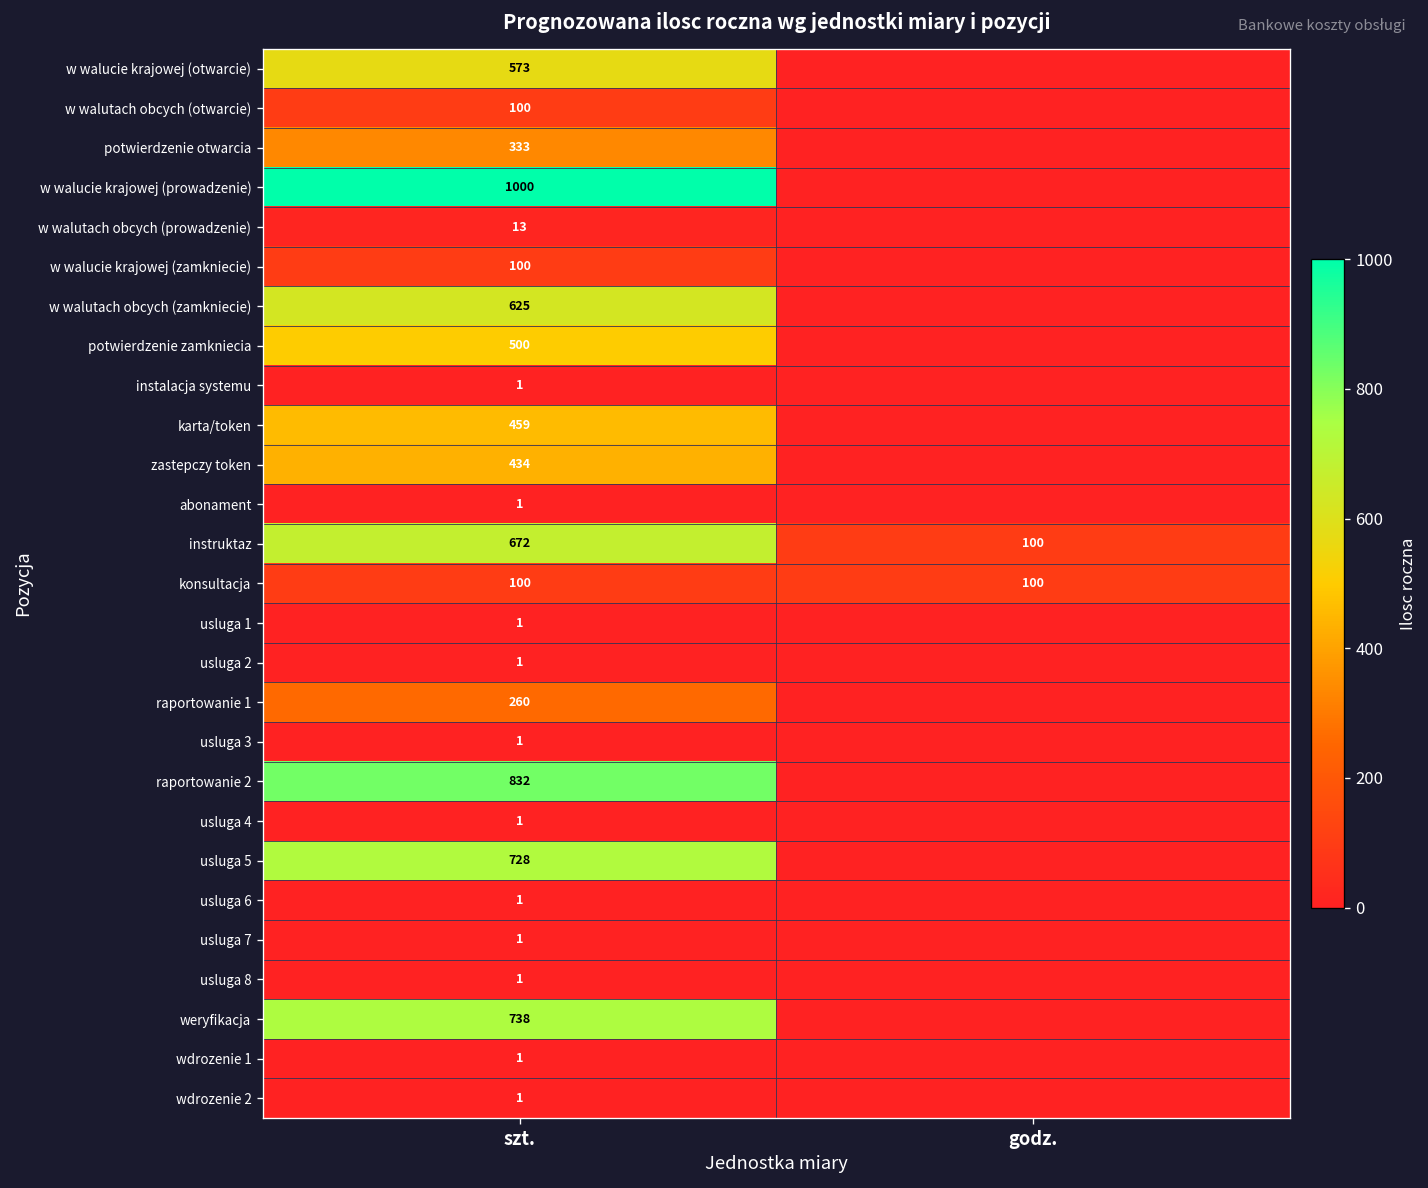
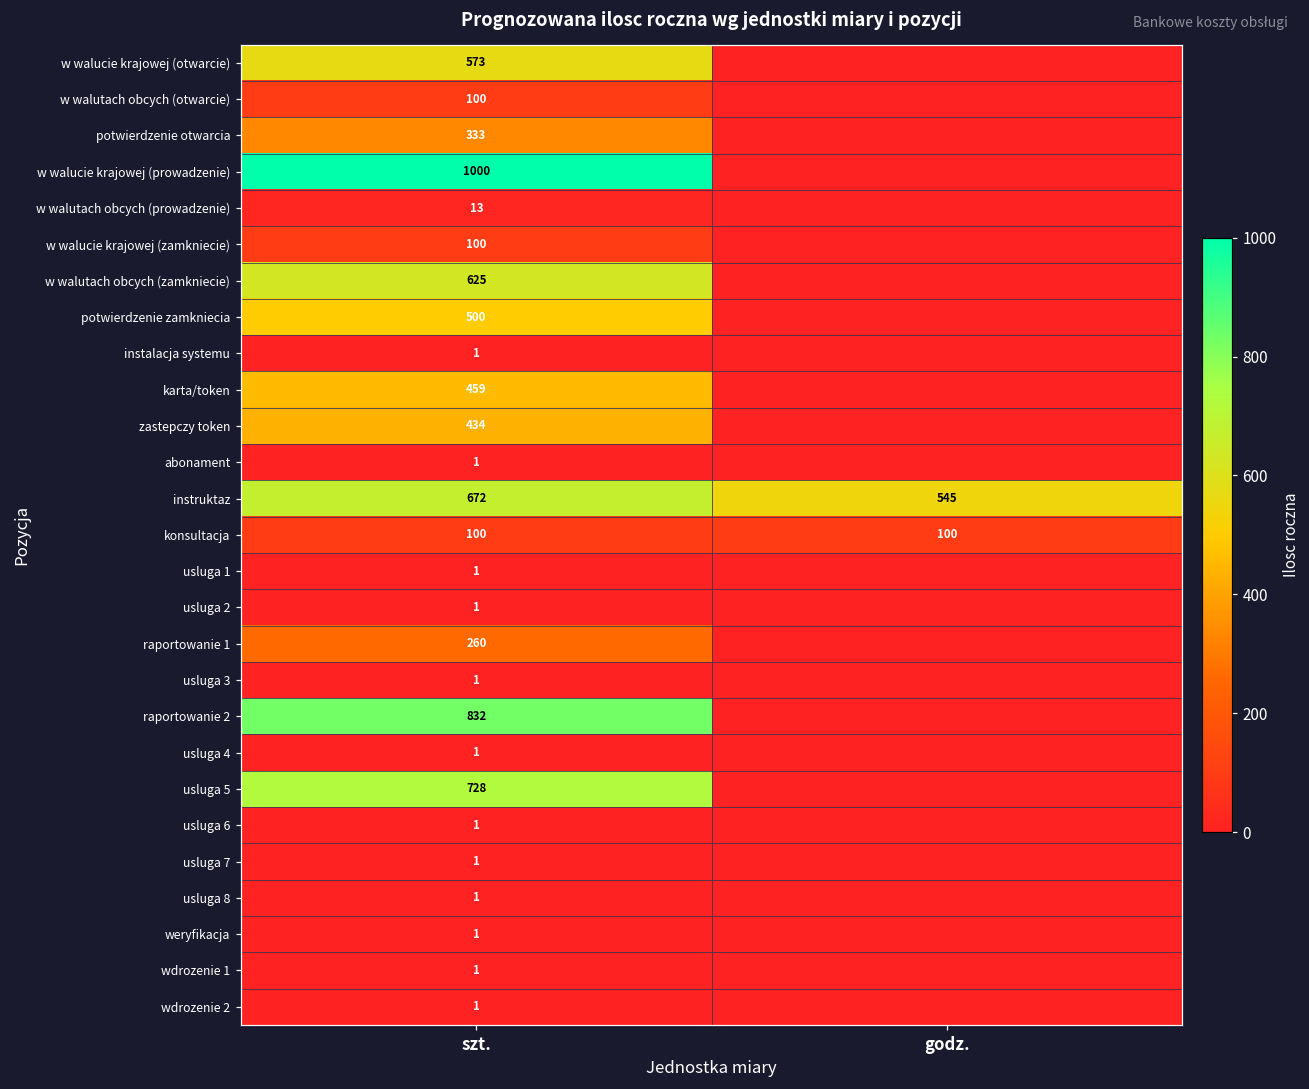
instruktaz, godz.: 100 -> 545
weryfikacja, szt.: 738 -> 1
